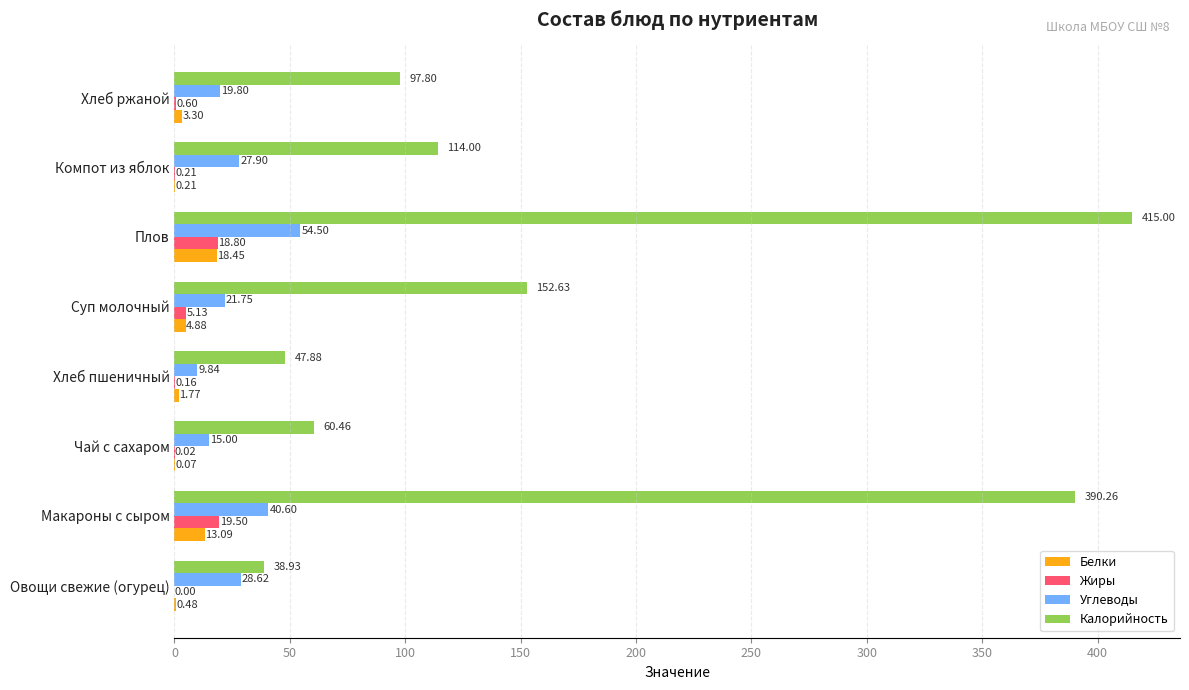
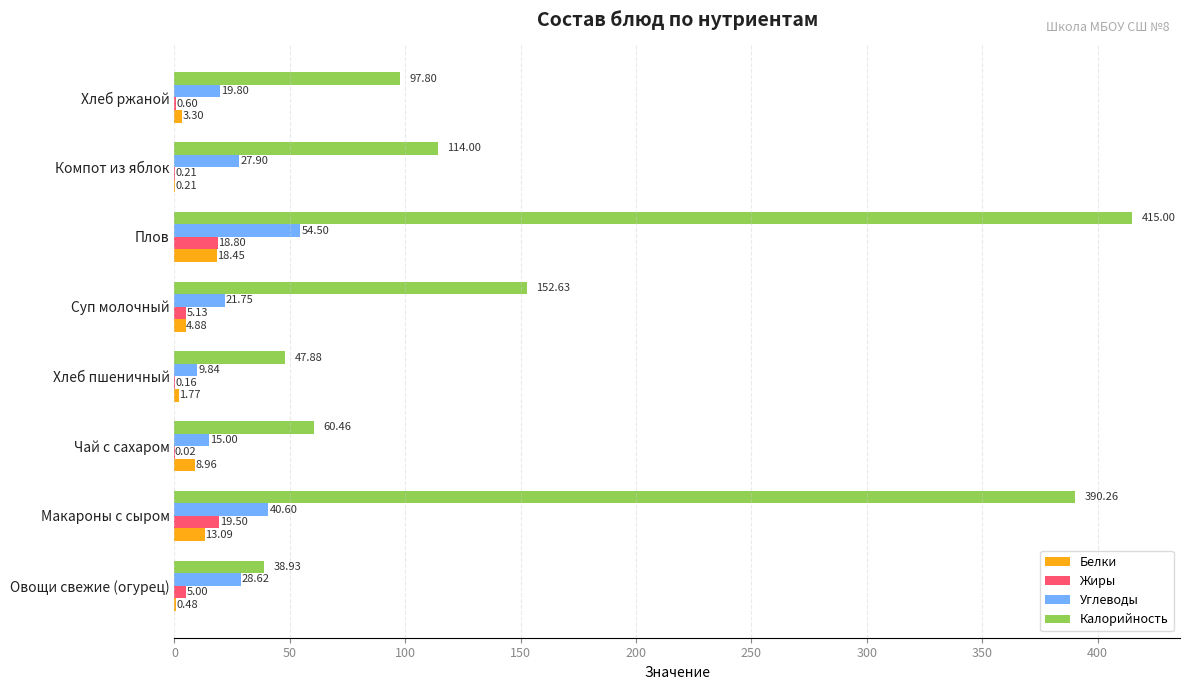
Белки, Чай с сахаром: 0.07 -> 8.96
Жиры, Овощи свежие (огурец): 0.00 -> 5.00
